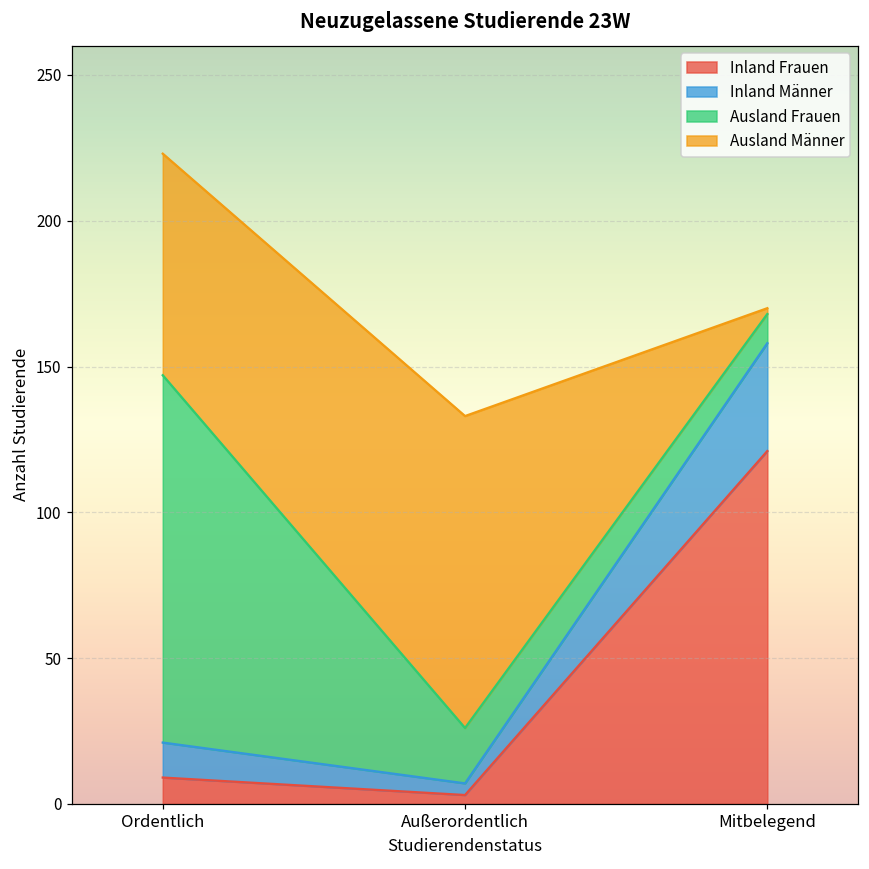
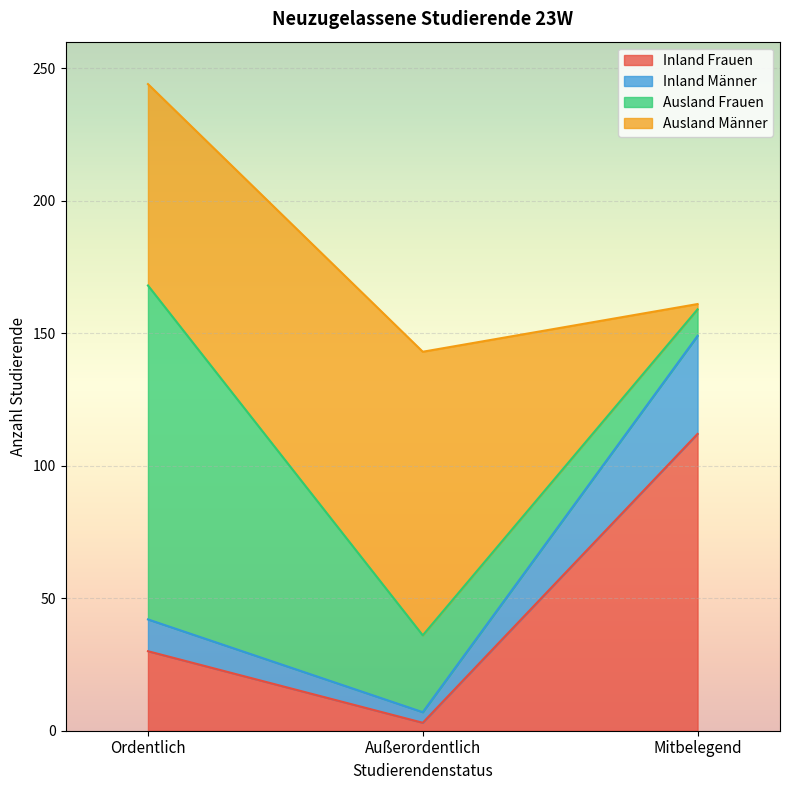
Inland Frauen, Ordentlich: 9 -> 30
Ausland Frauen, Außerordentlich: 19 -> 29
Inland Frauen, Mitbelegend: 121 -> 112
